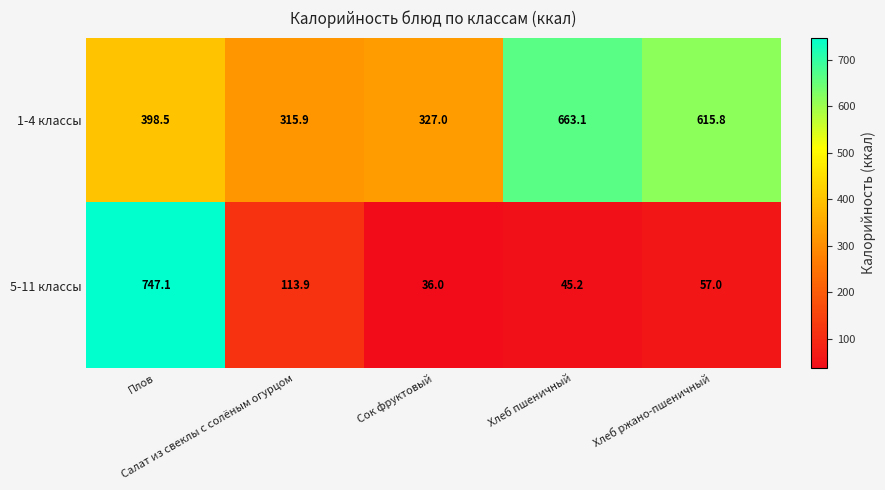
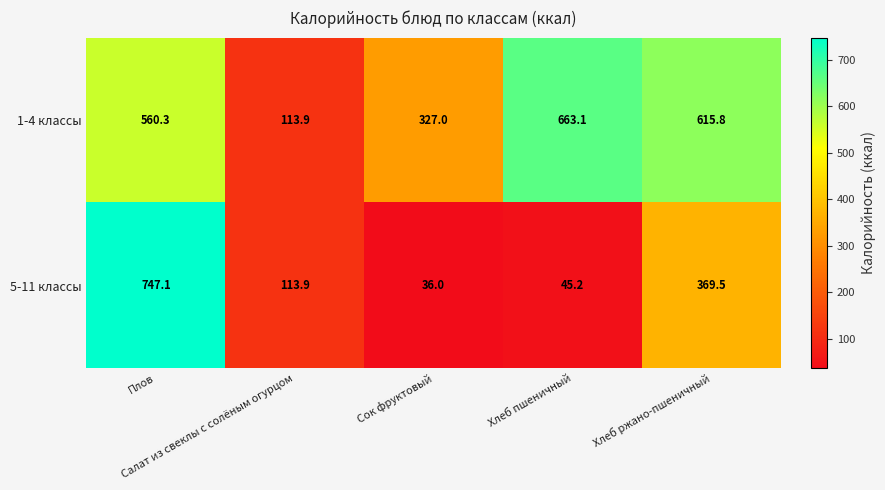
1-4 классы, Плов: 398.5 -> 560.3
1-4 классы, Салат из свеклы с солёным огурцом: 315.9 -> 113.9
5-11 классы, Хлеб ржано-пшеничный: 57.0 -> 369.5
